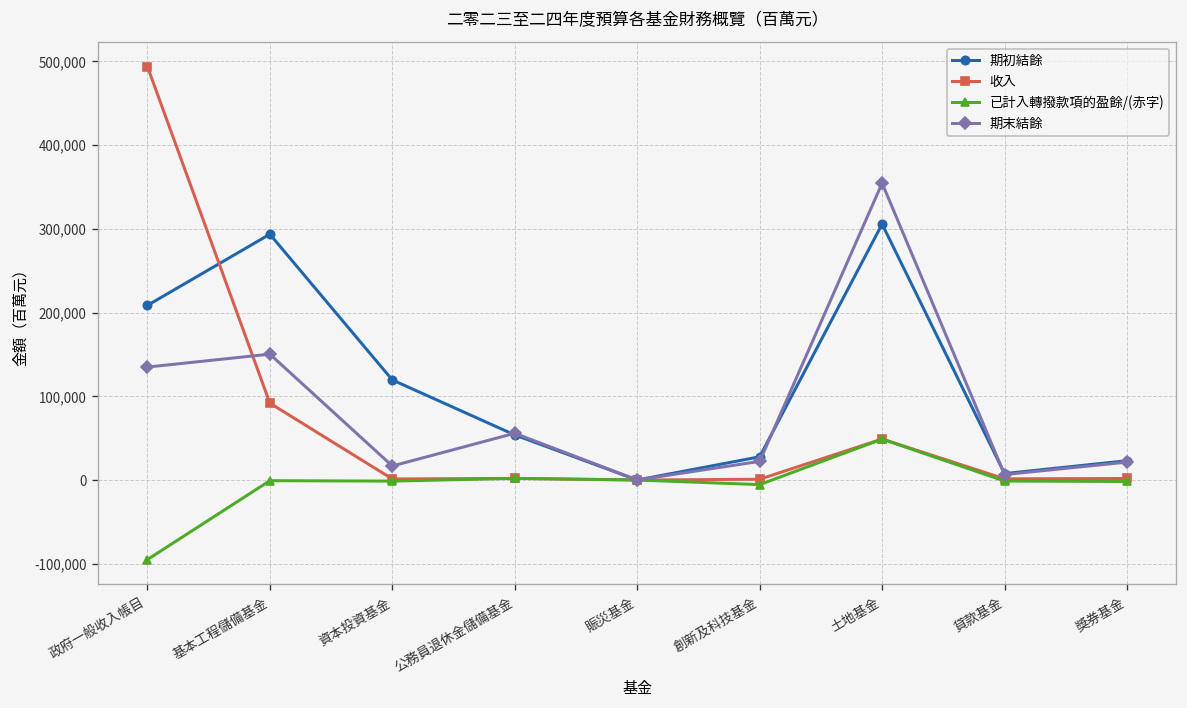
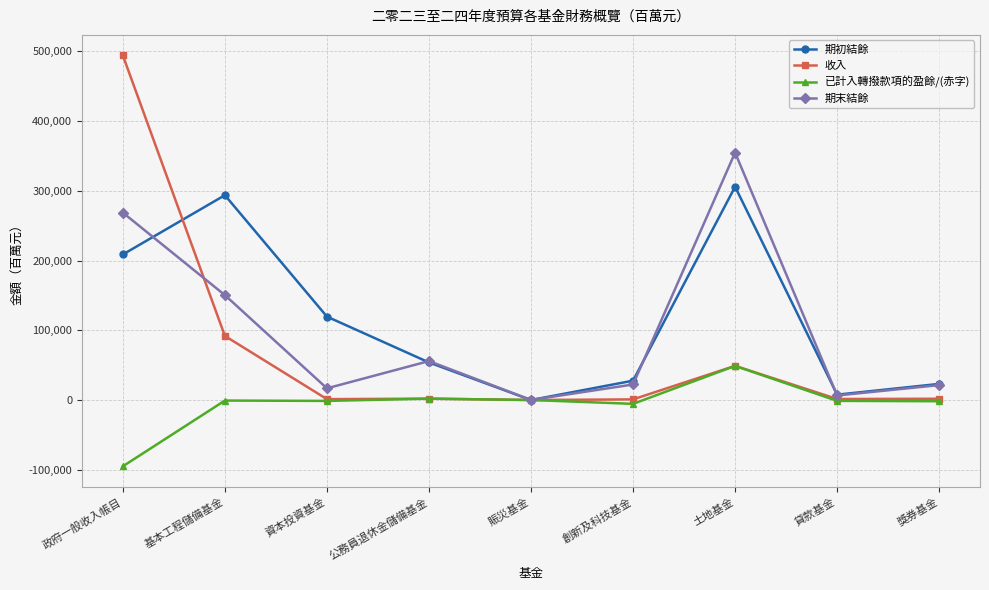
期末結餘, 政府一般收入帳目: 130,000 -> 270,000
